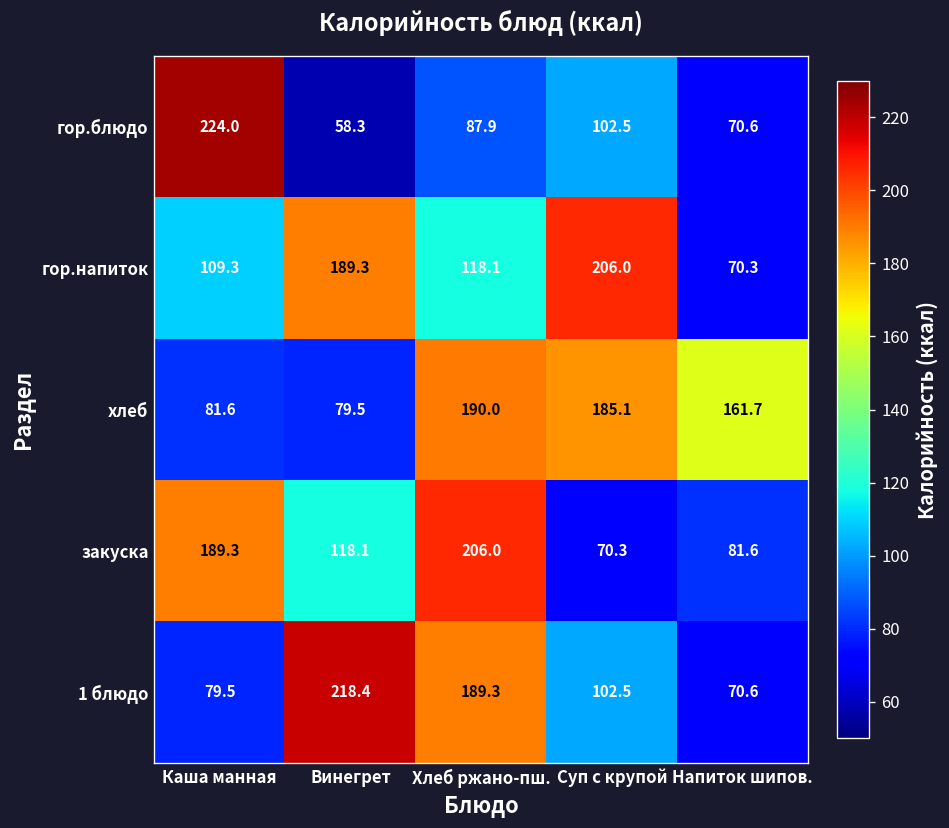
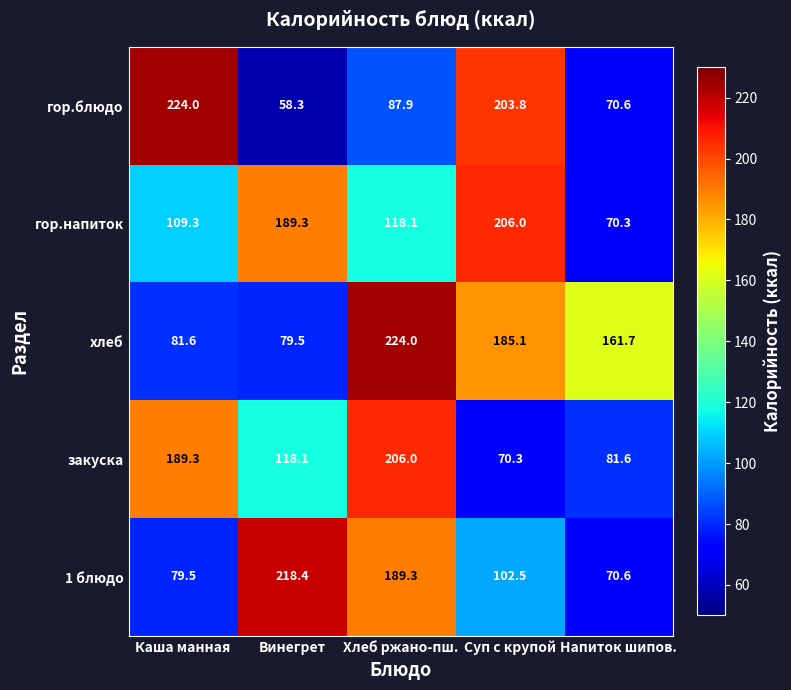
гор.блюдо, Суп с крупой: 102.5 -> 203.8
хлеб, Хлеб ржано-пш.: 190.0 -> 224.0
